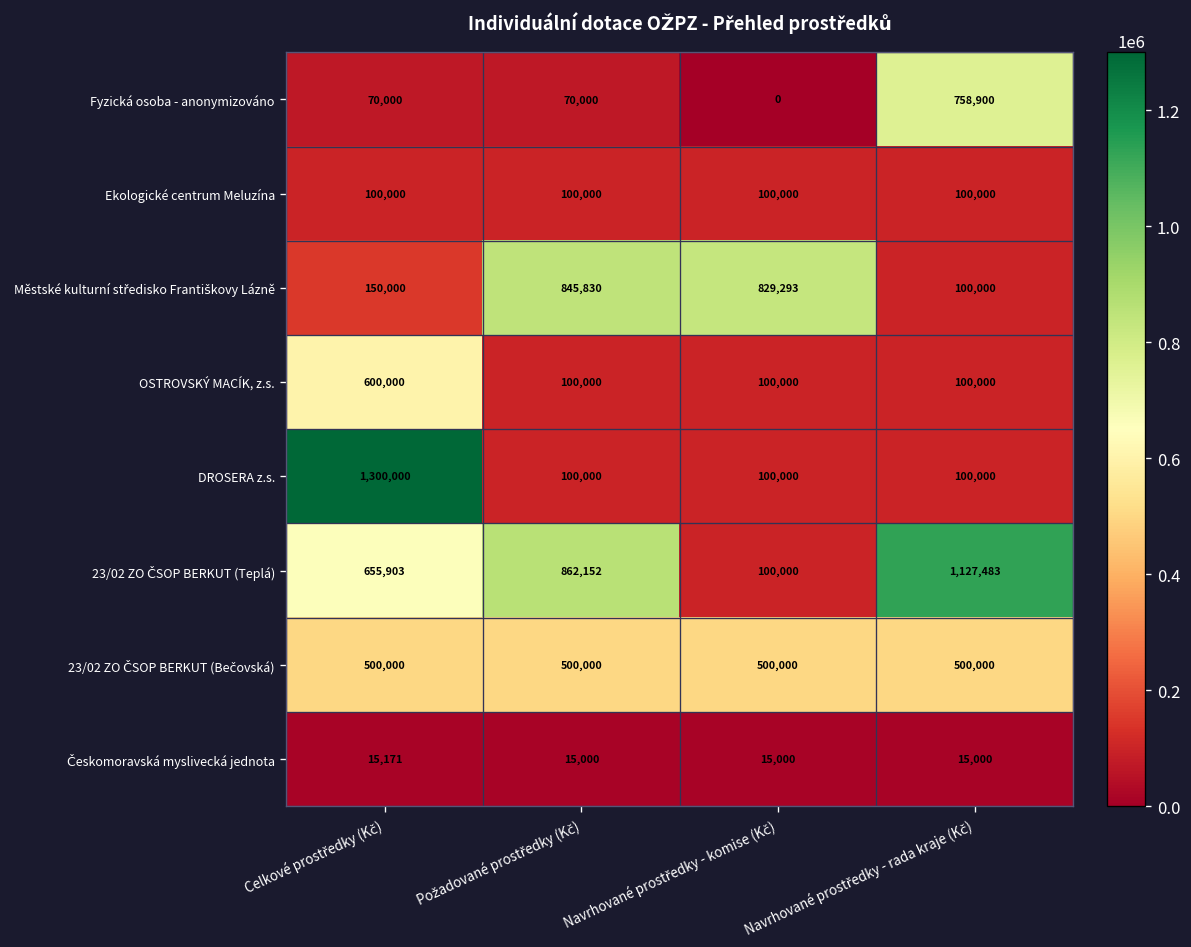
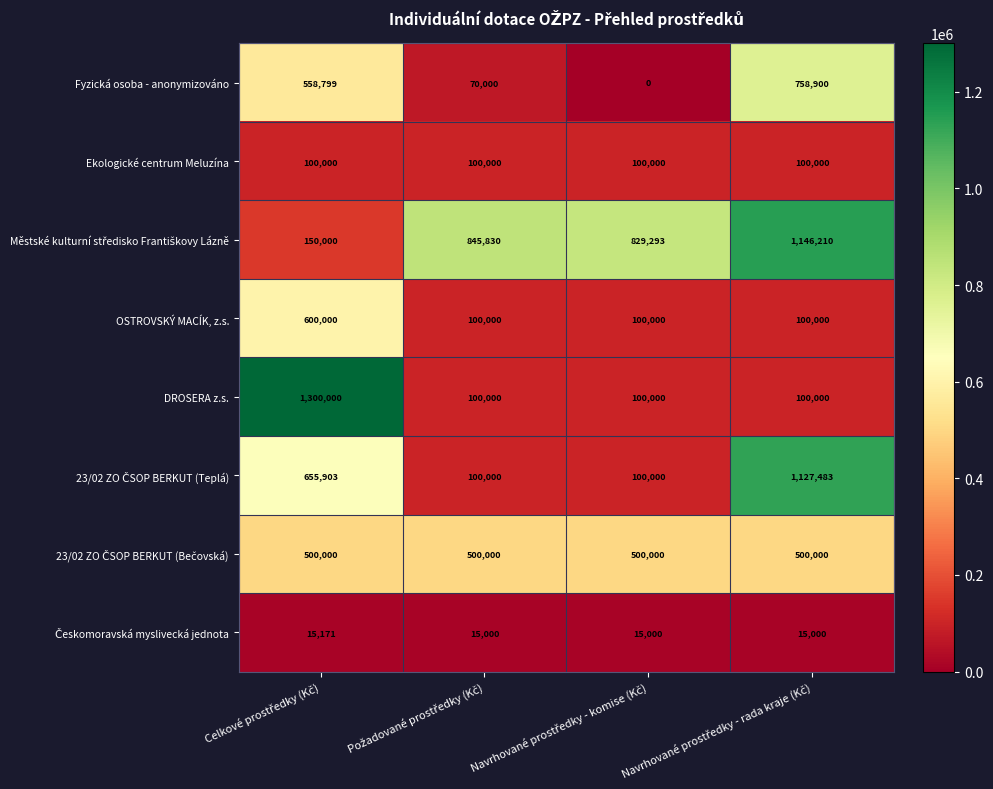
Fyzická osoba - anonymizováno, Celkové prostředky (Kč): 70,000 -> 558,799
Městské kulturní středisko Františkovy Lázně, Navrhované prostředky - rada kraje (Kč): 100,000 -> 1,146,210
23/02 ZO ČSOP BERKUT (Teplá), Požadované prostředky (Kč): 862,152 -> 100,000
